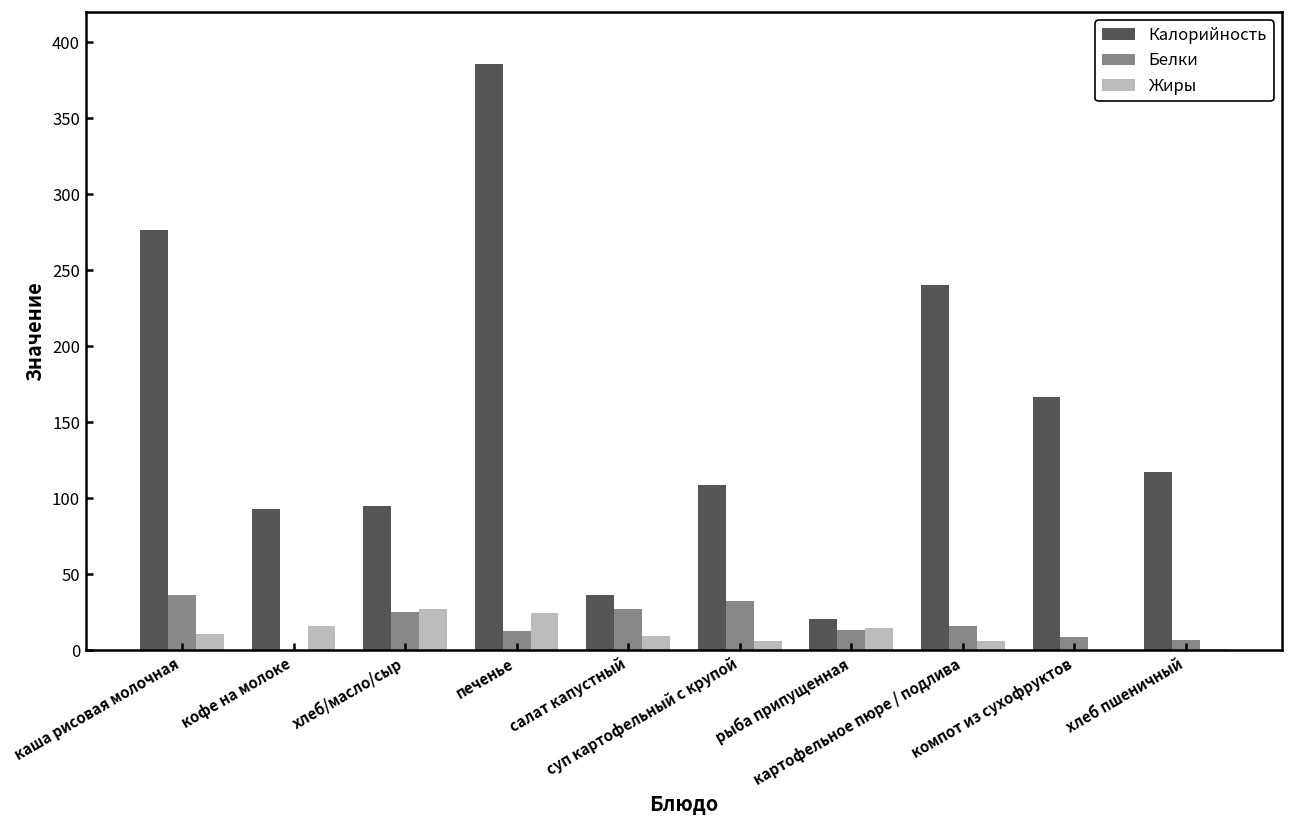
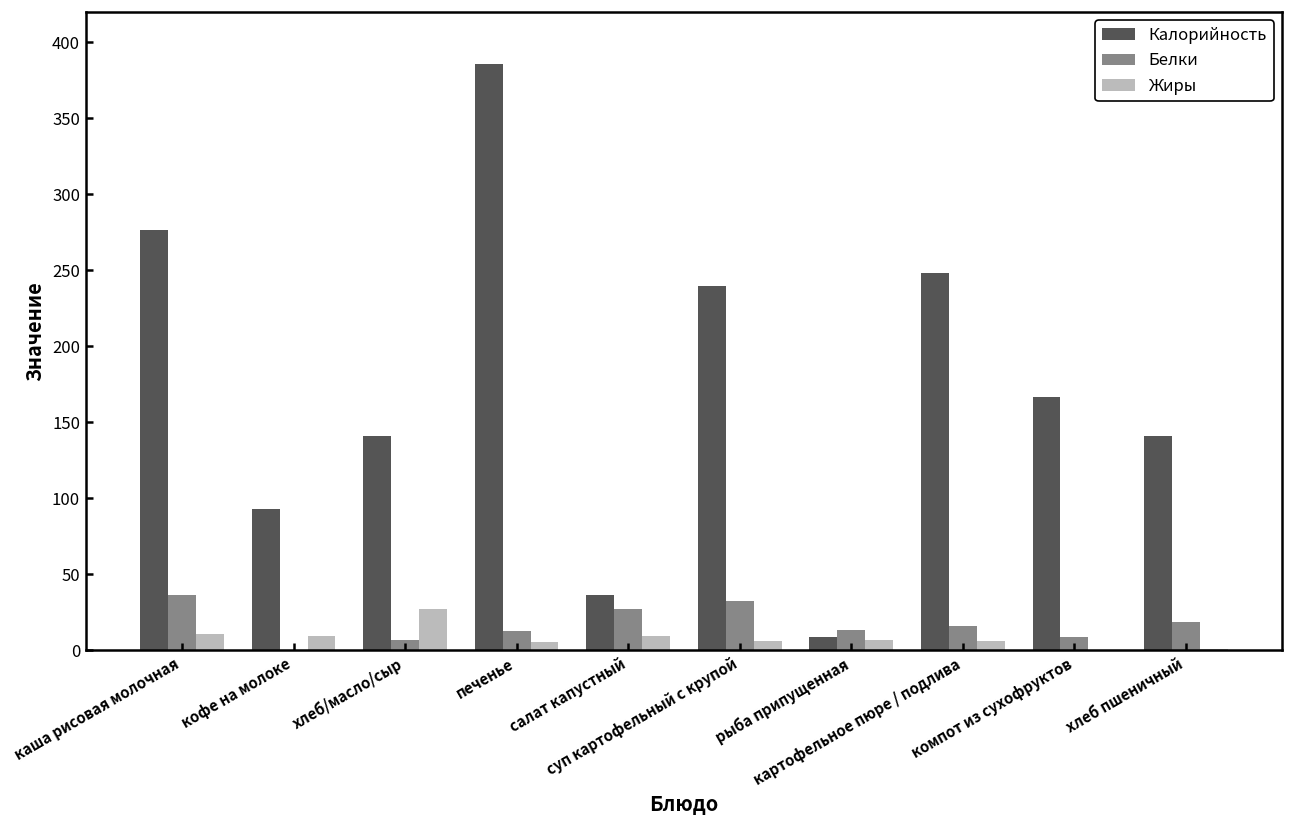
Жиры, кофе на молоке: 16 -> 9
Калорийность, хлеб/масло/сыр: 95 -> 141
Белки, хлеб/масло/сыр: 25 -> 6
Жиры, печенье: 24 -> 5
Калорийность, суп картофельный с крупой: 109 -> 240
Калорийность, рыба припущенная: 21 -> 9
Жиры, рыба припущенная: 15 -> 7
Калорийность, картофельное пюре / подлива: 240 -> 248
Калорийность, хлеб пшеничный: 117 -> 141
Белки, хлеб пшеничный: 6 -> 19
